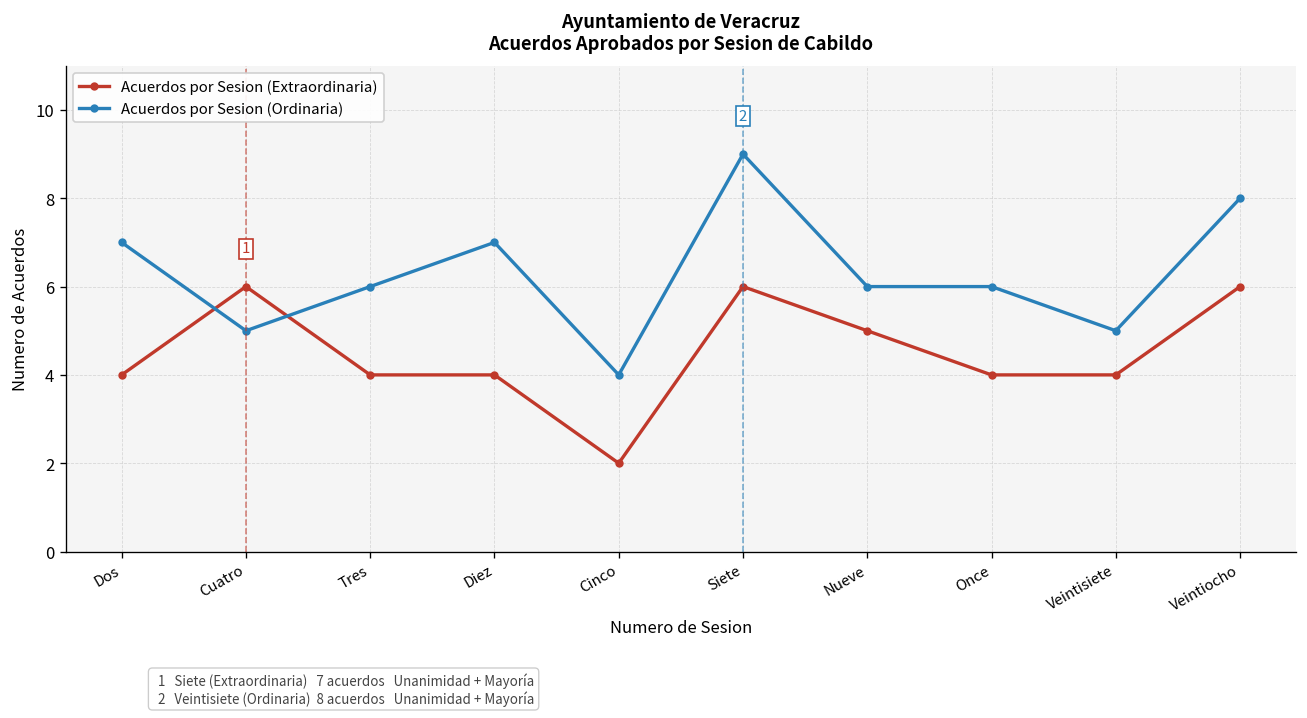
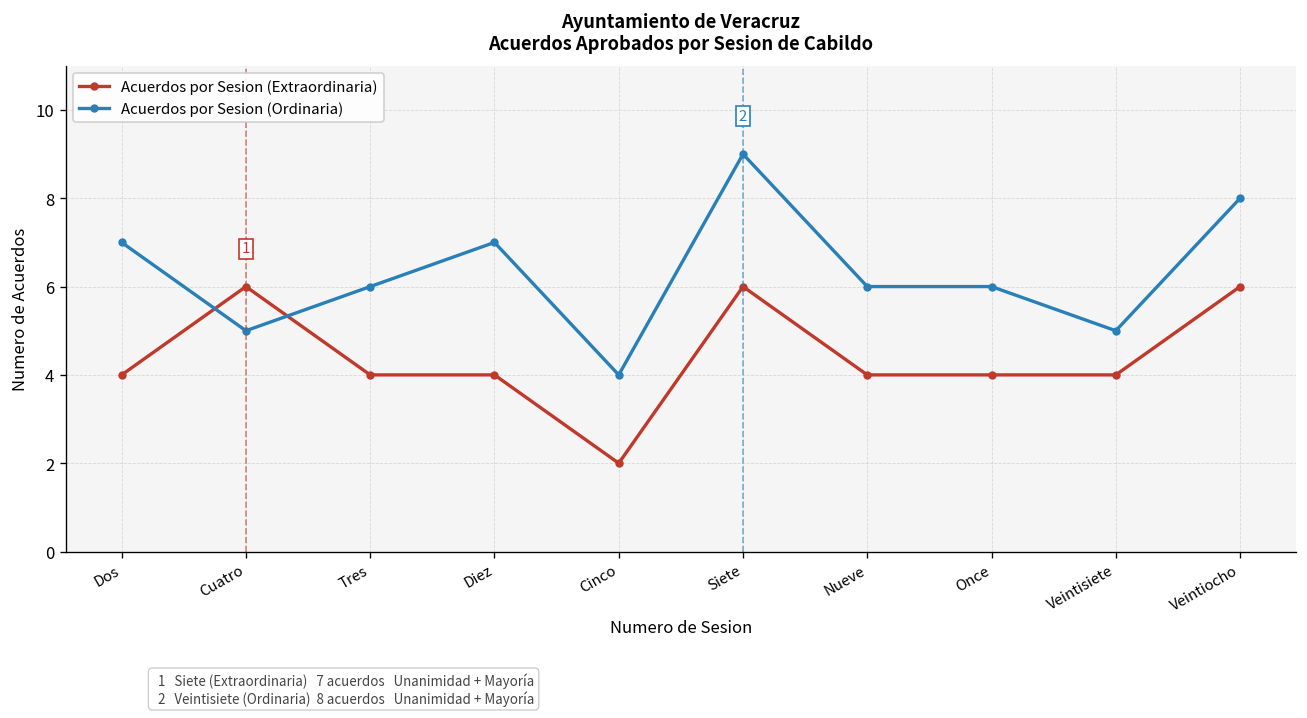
Acuerdos por Sesion (Extraordinaria), Nueve: 5 -> 4
